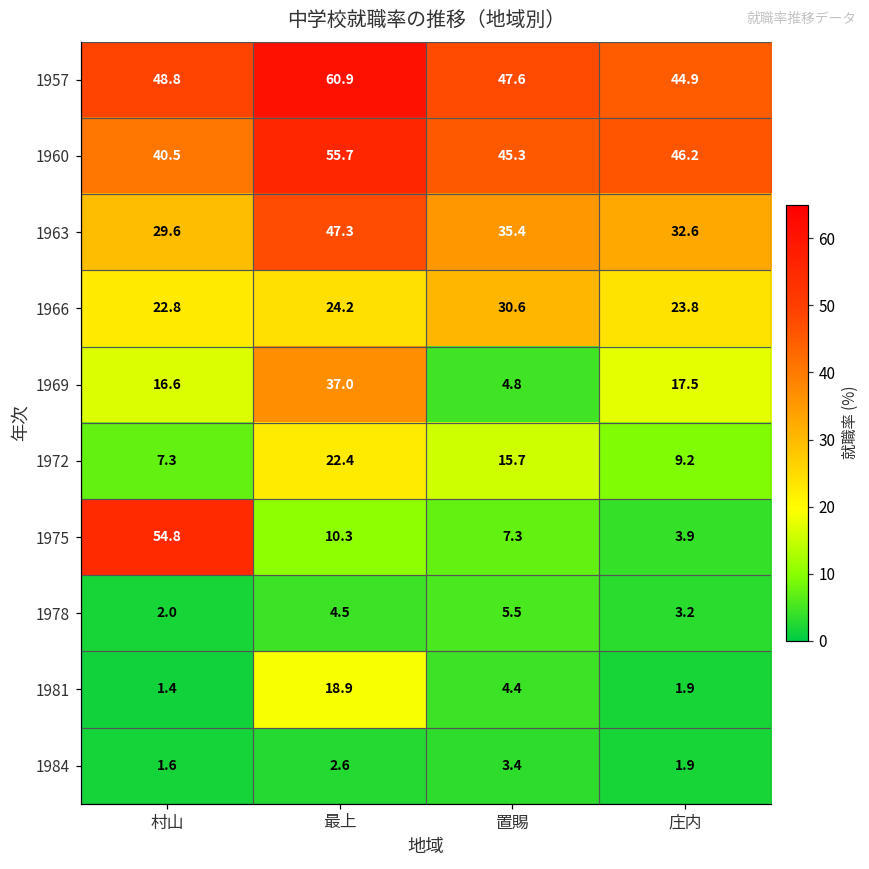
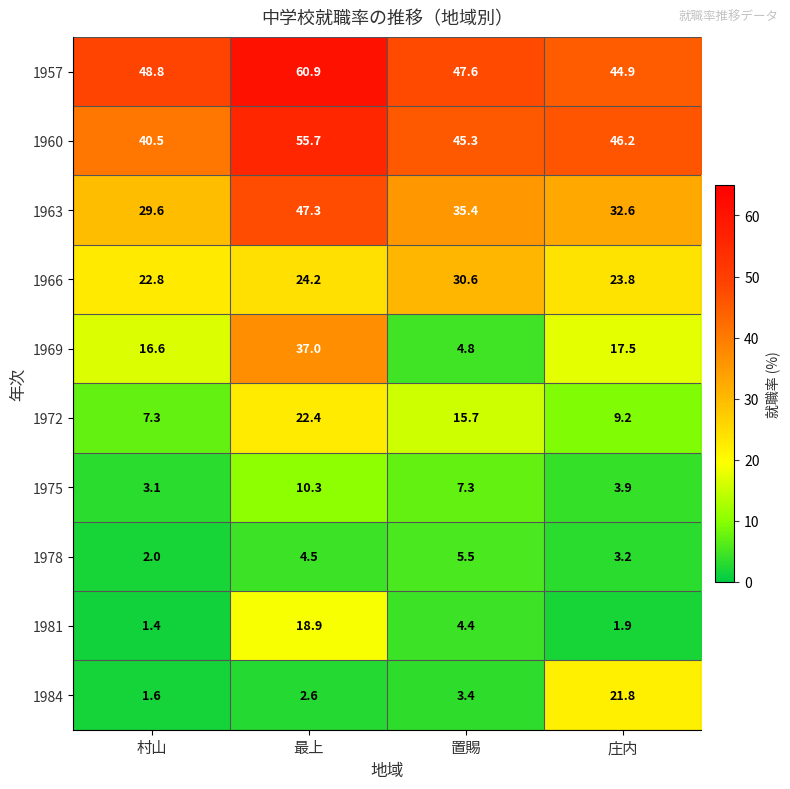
1975, 村山: 54.8 -> 3.1
1984, 庄内: 1.9 -> 21.8
